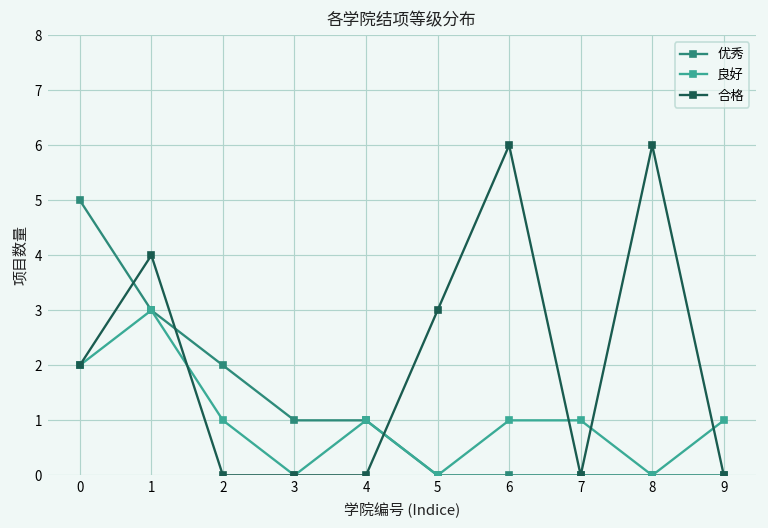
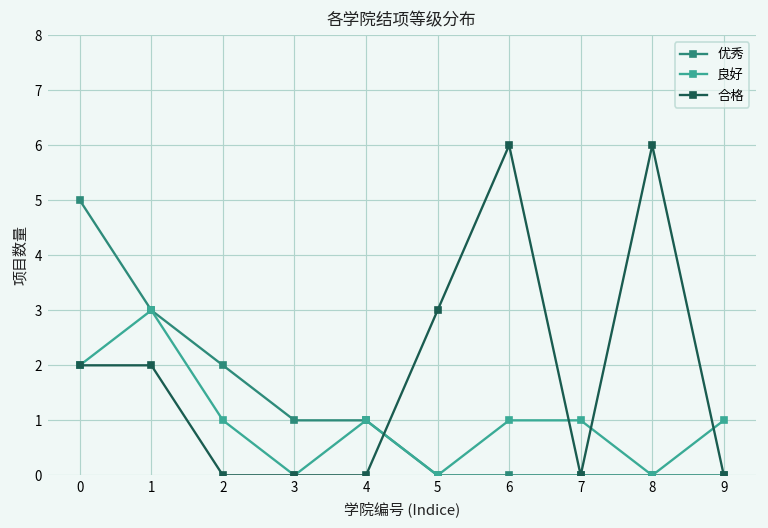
合格, 1: 4 -> 2
